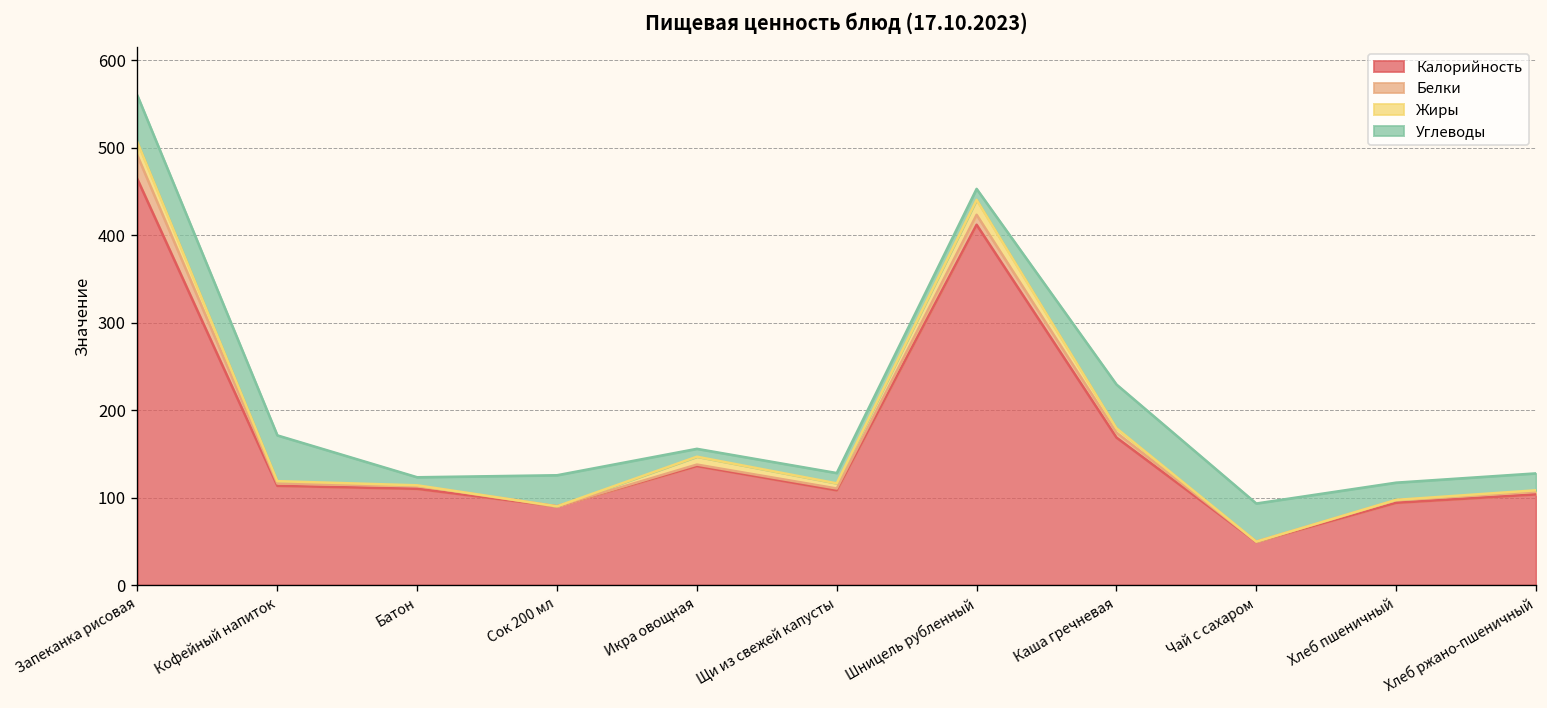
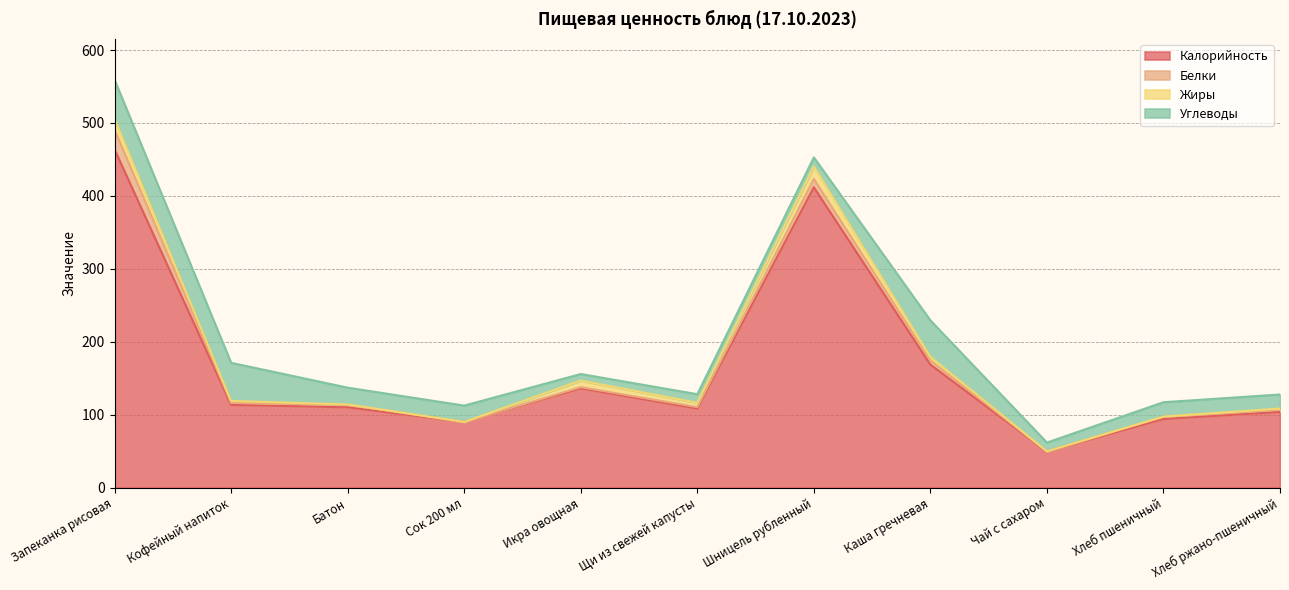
Углеводы, Батон: 10 -> 20
Углеводы, Сок 200 мл: 40 -> 20
Углеводы, Чай с сахаром: 40 -> 10
